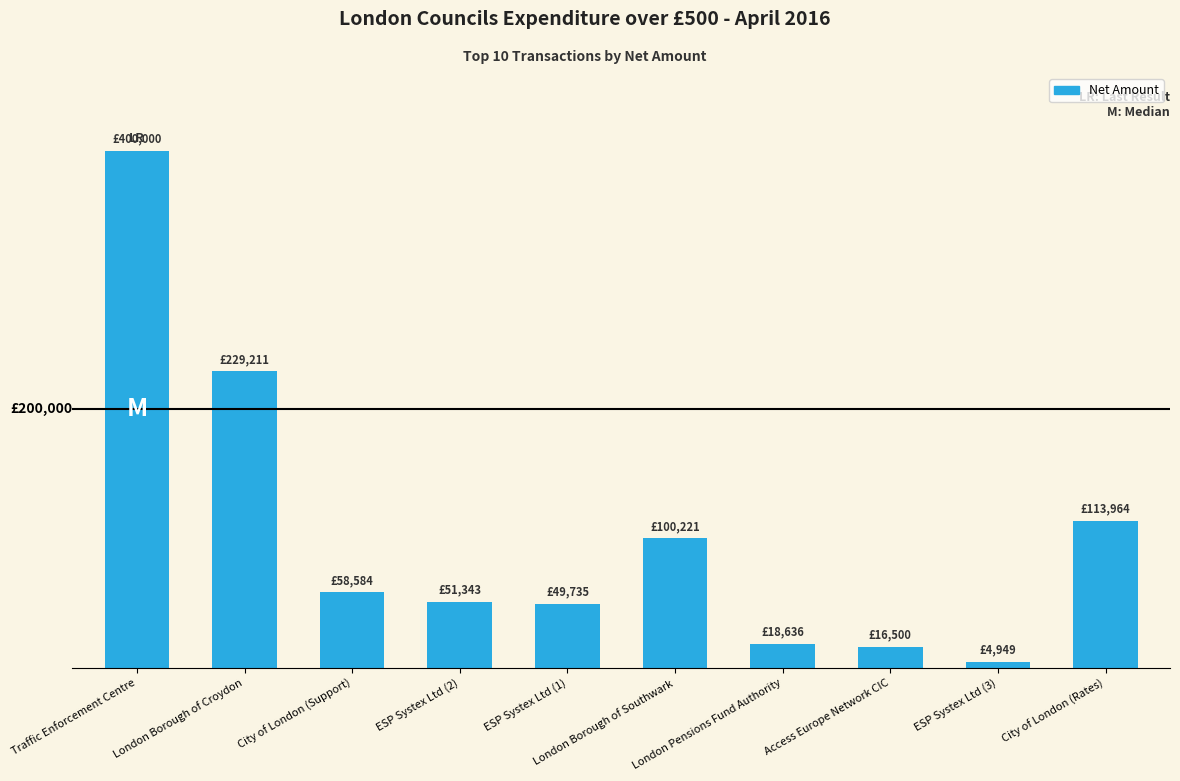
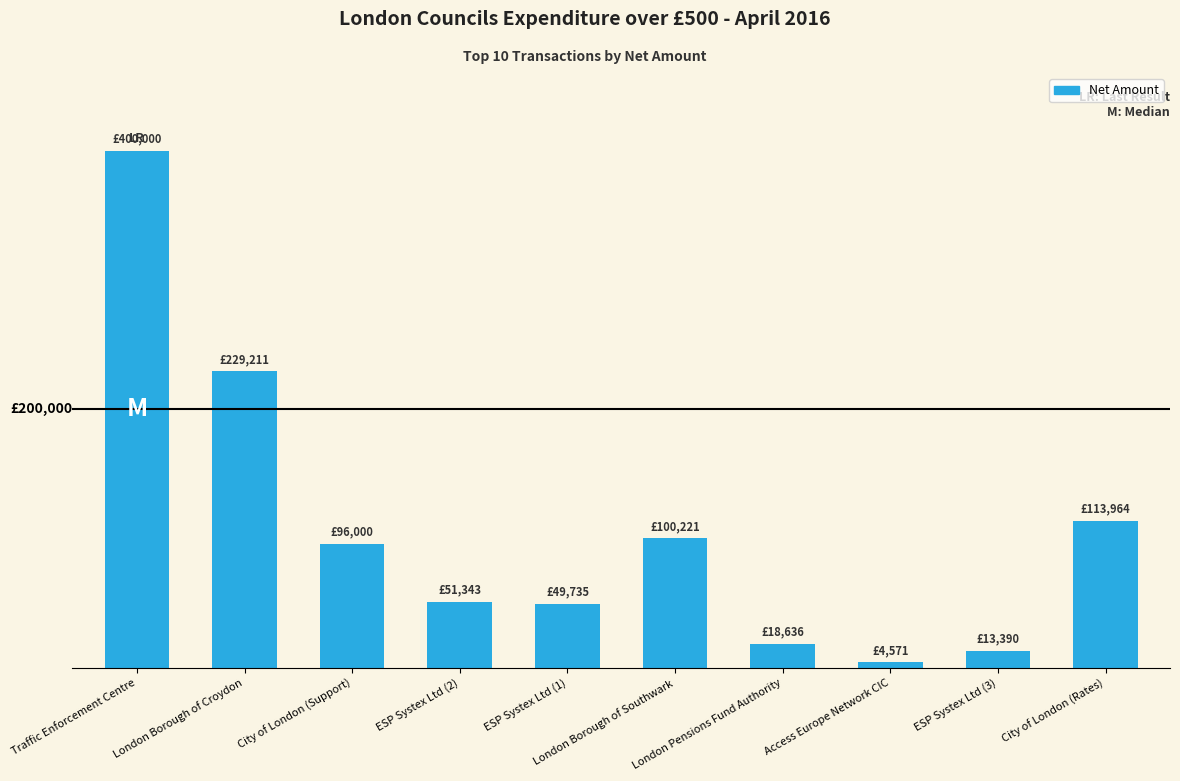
City of London (Support): £58,584 -> £96,000
Access Europe Network CIC: £16,500 -> £4,571
ESP Systex Ltd (3): £4,949 -> £13,390
